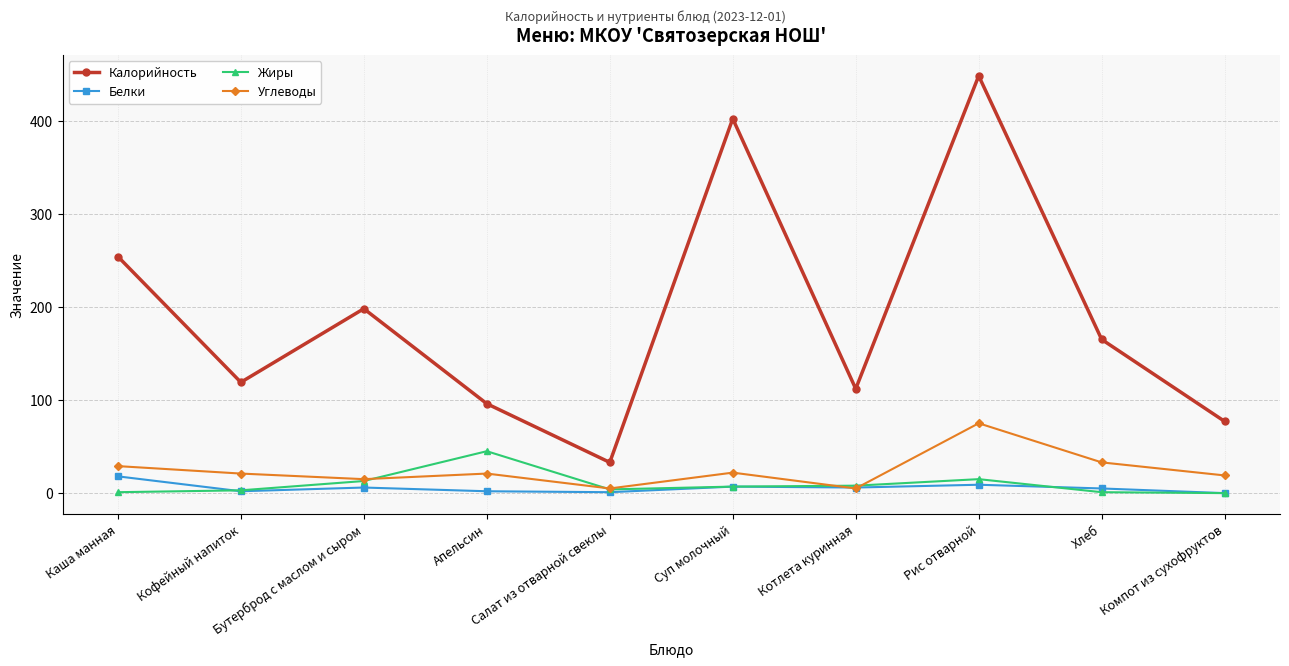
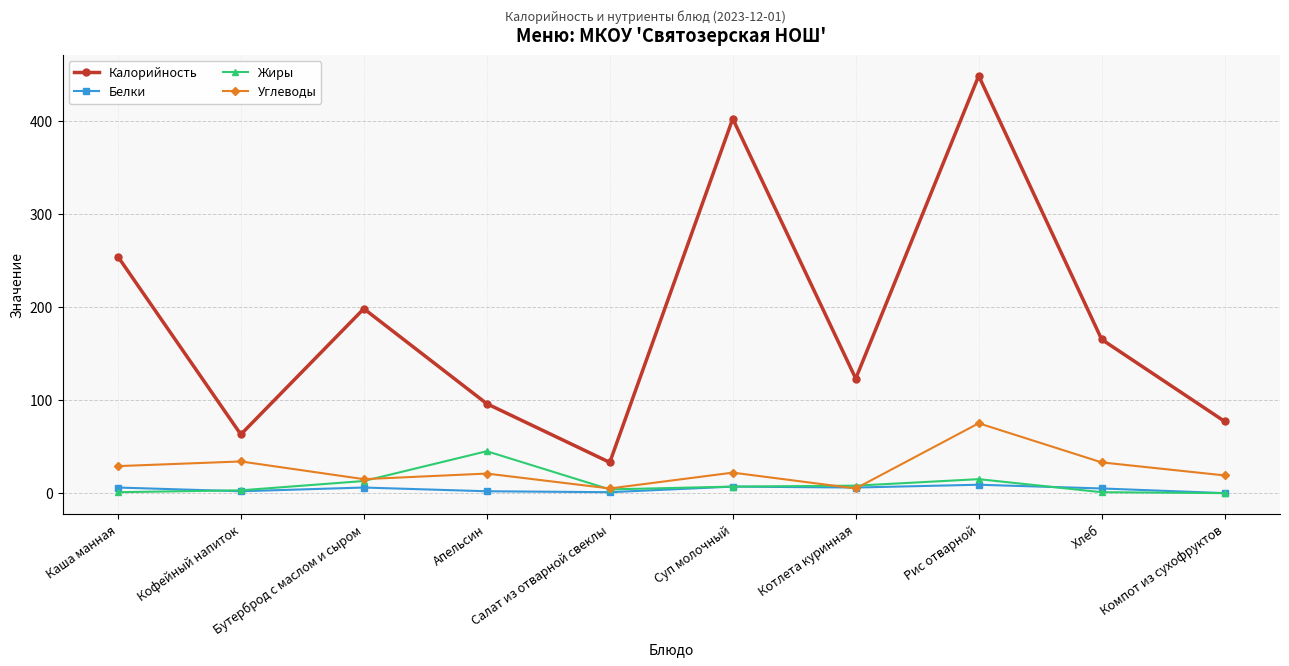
Белки, Каша манная: 20 -> 10
Калорийность, Кофейный напиток: 120 -> 60
Углеводы, Кофейный напиток: 20 -> 30
Калорийность, Котлета куринная: 110 -> 120
